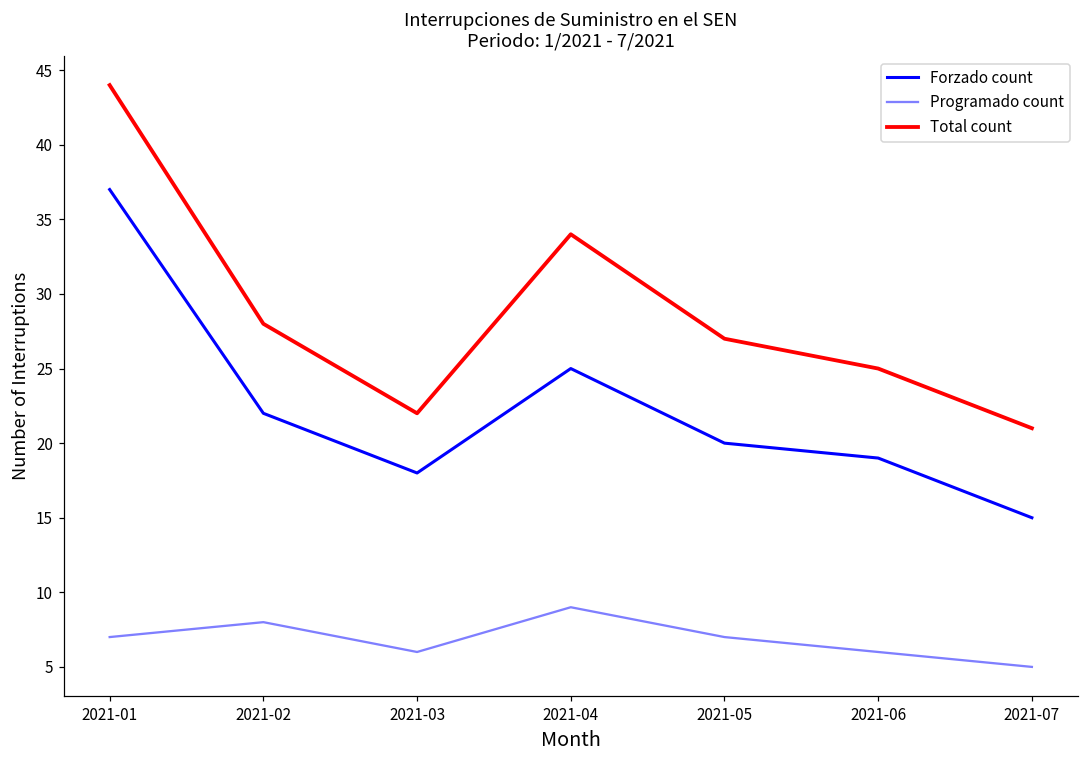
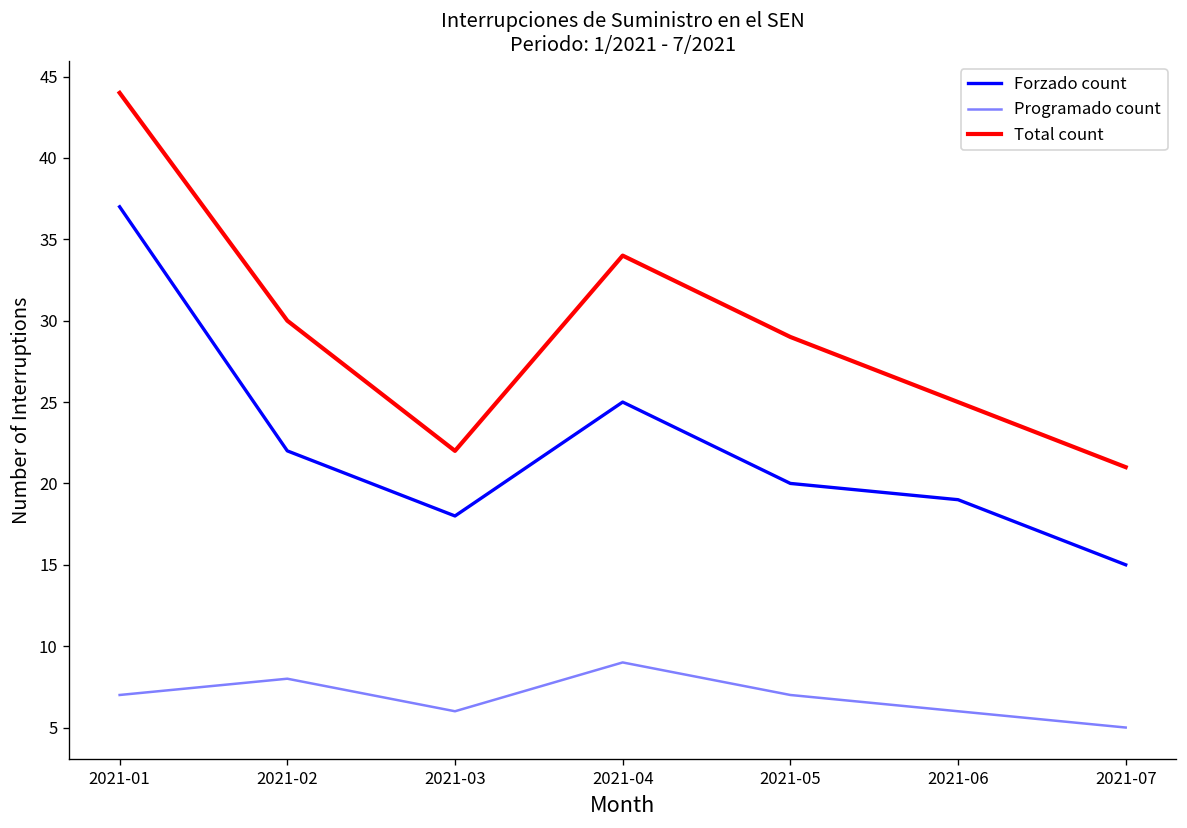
Total count, 2021-02: 28 -> 30
Total count, 2021-05: 27 -> 29
